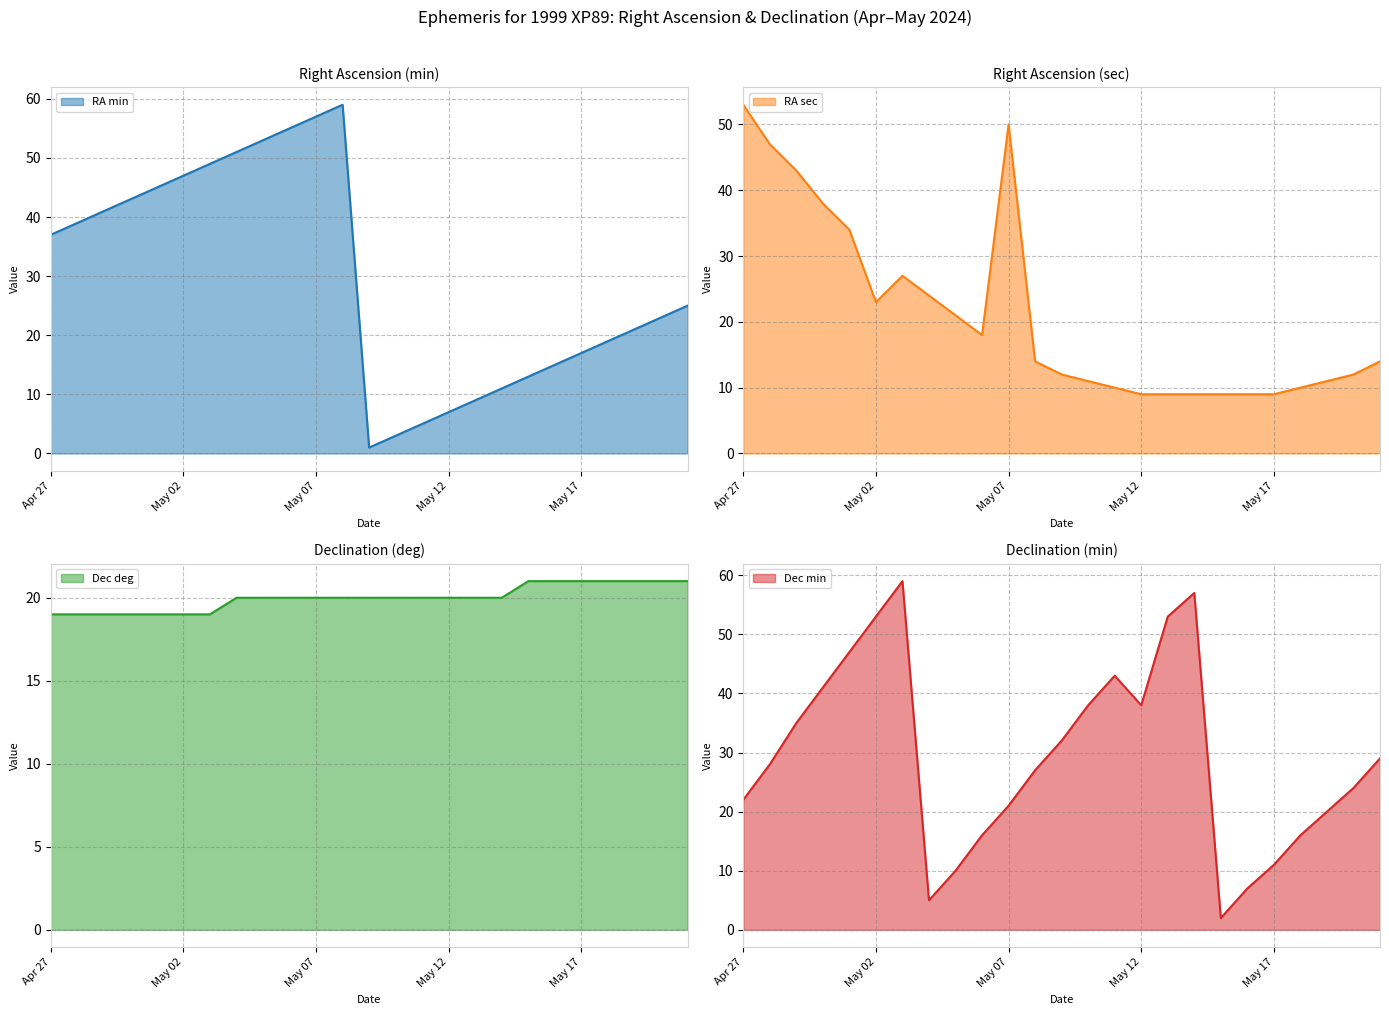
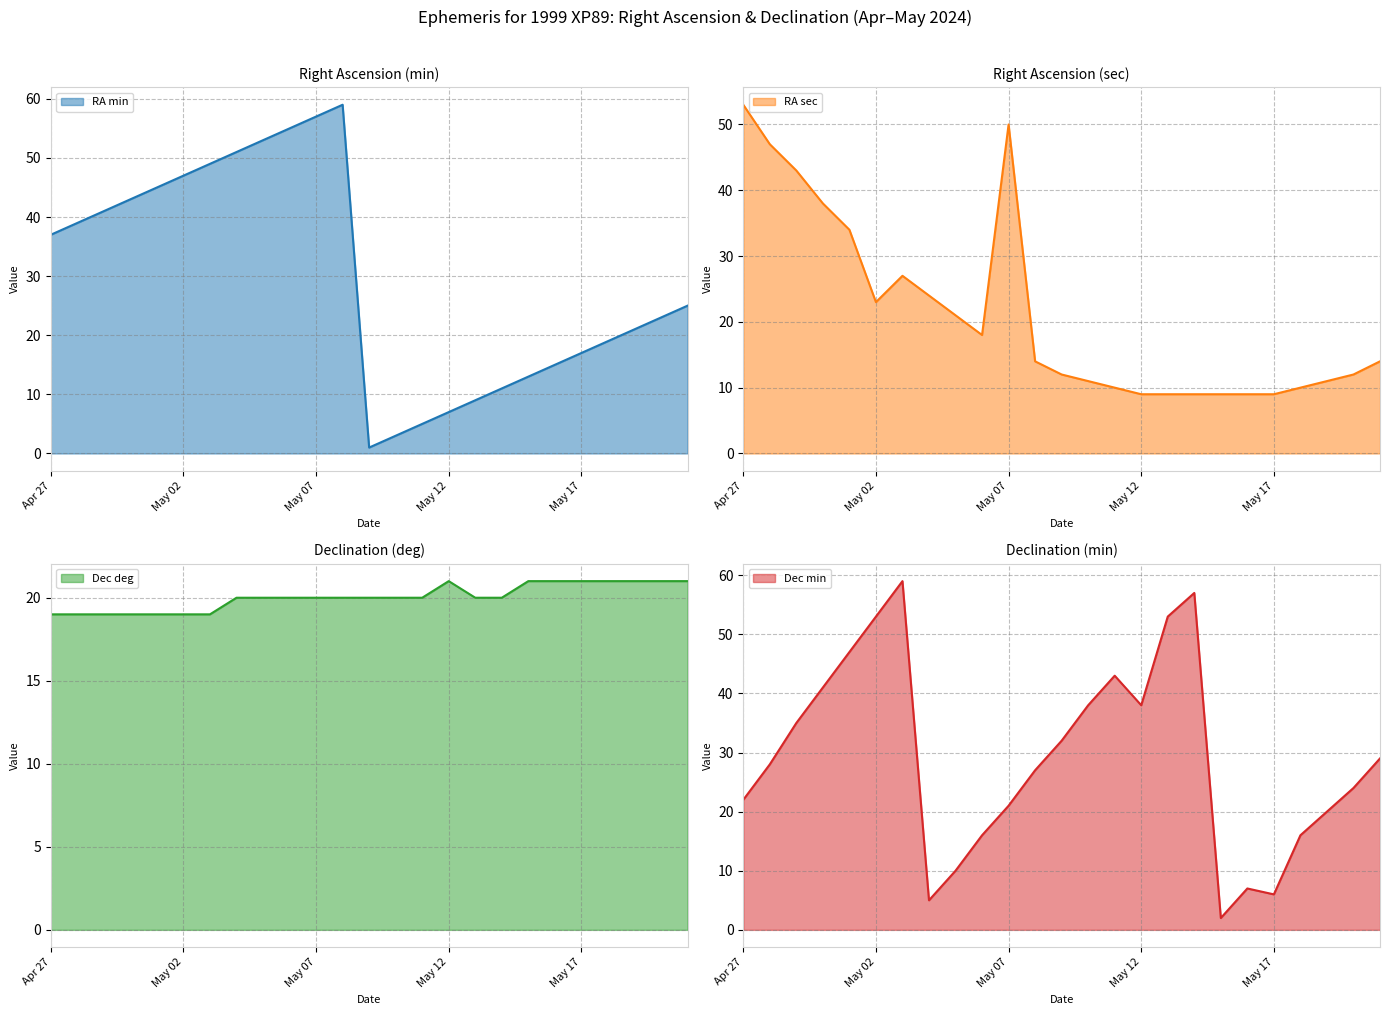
Declination (deg), May 12: 20 -> 21
Declination (min), May 17: 11 -> 6
